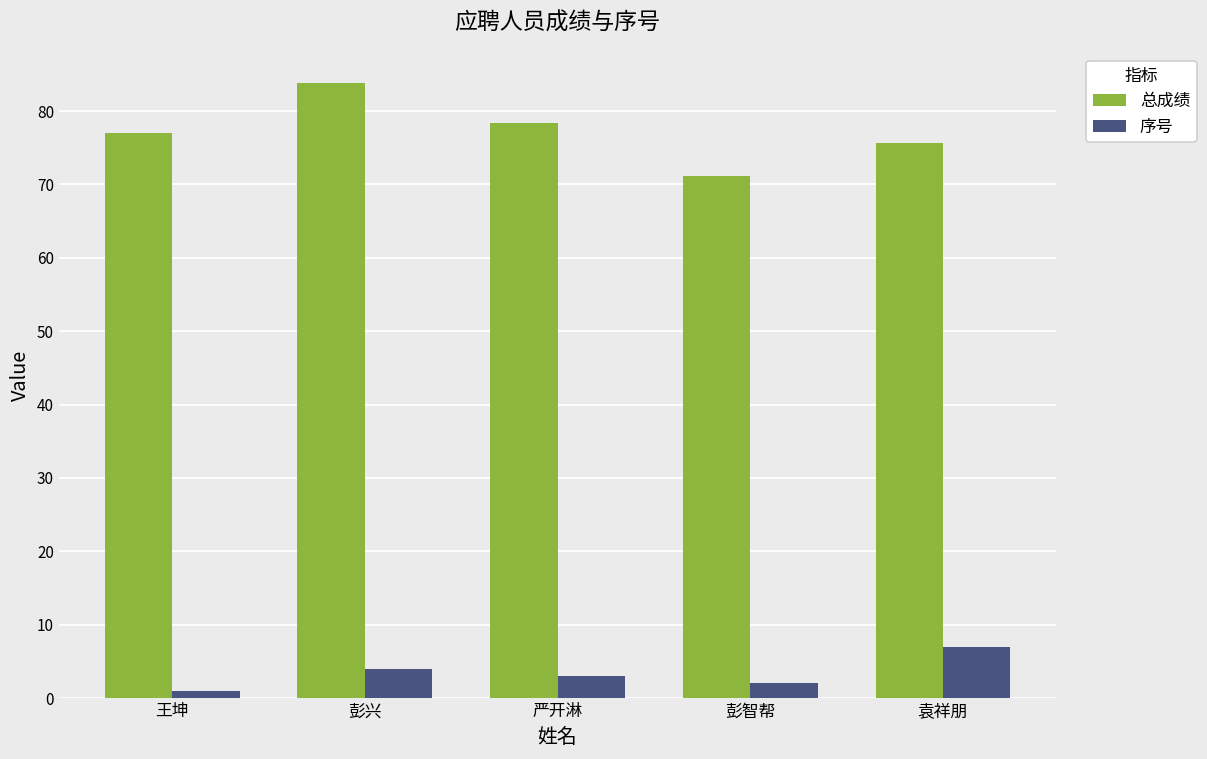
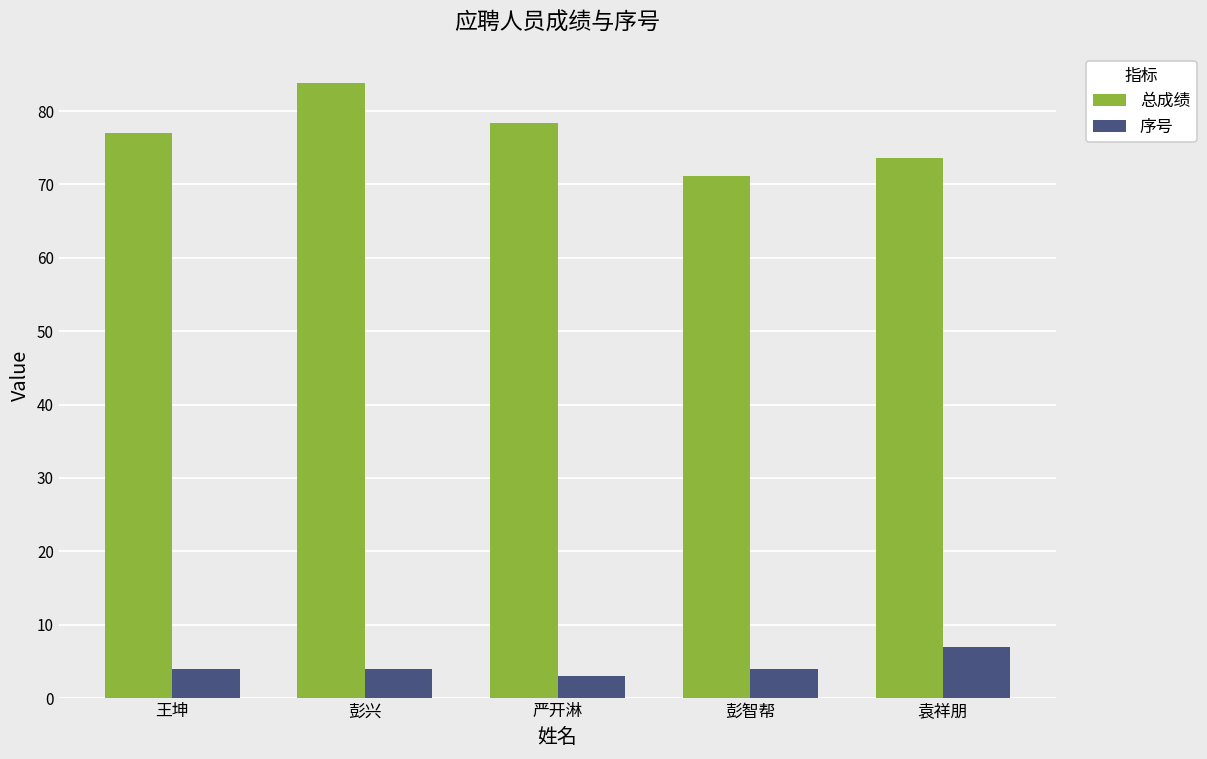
序号, 王坤: 1 -> 4
序号, 彭智帮: 2 -> 4
总成绩, 袁祥朋: 76 -> 74
